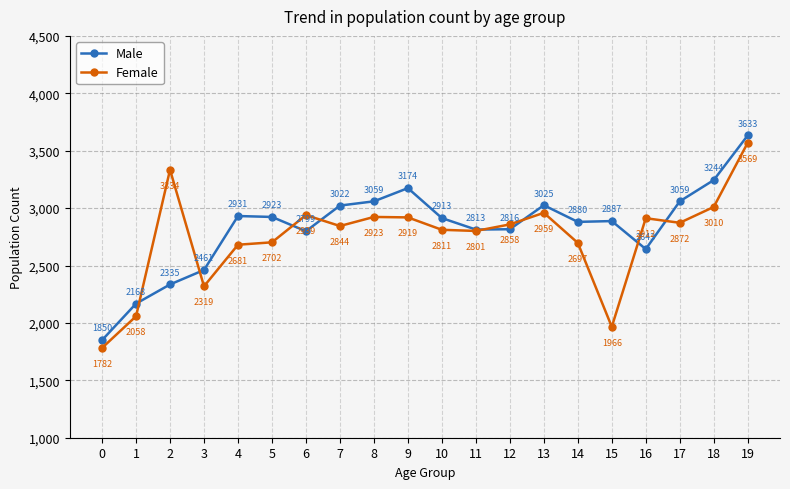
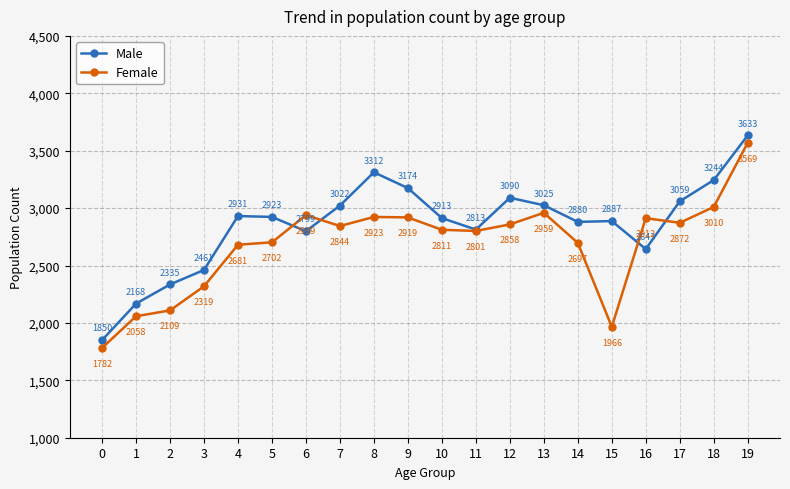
Female, 2: 3334 -> 2109
Male, 8: 3059 -> 3312
Male, 12: 2816 -> 3090
